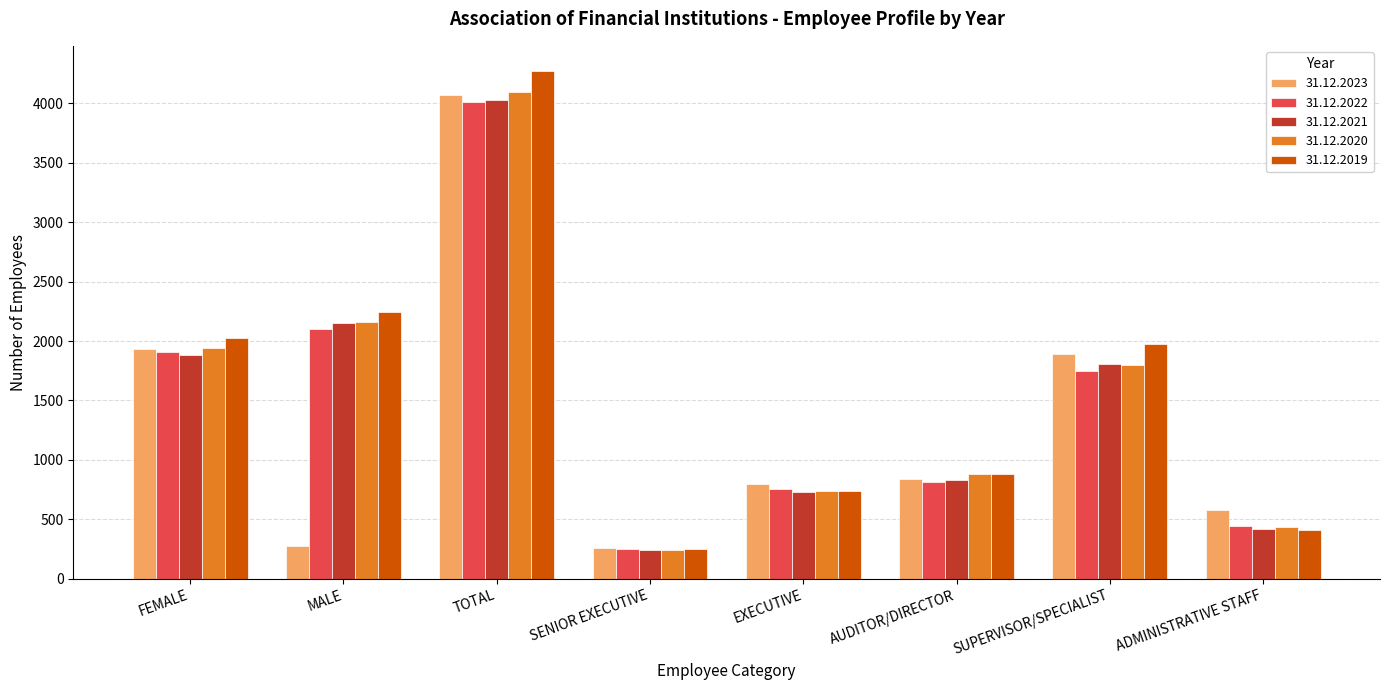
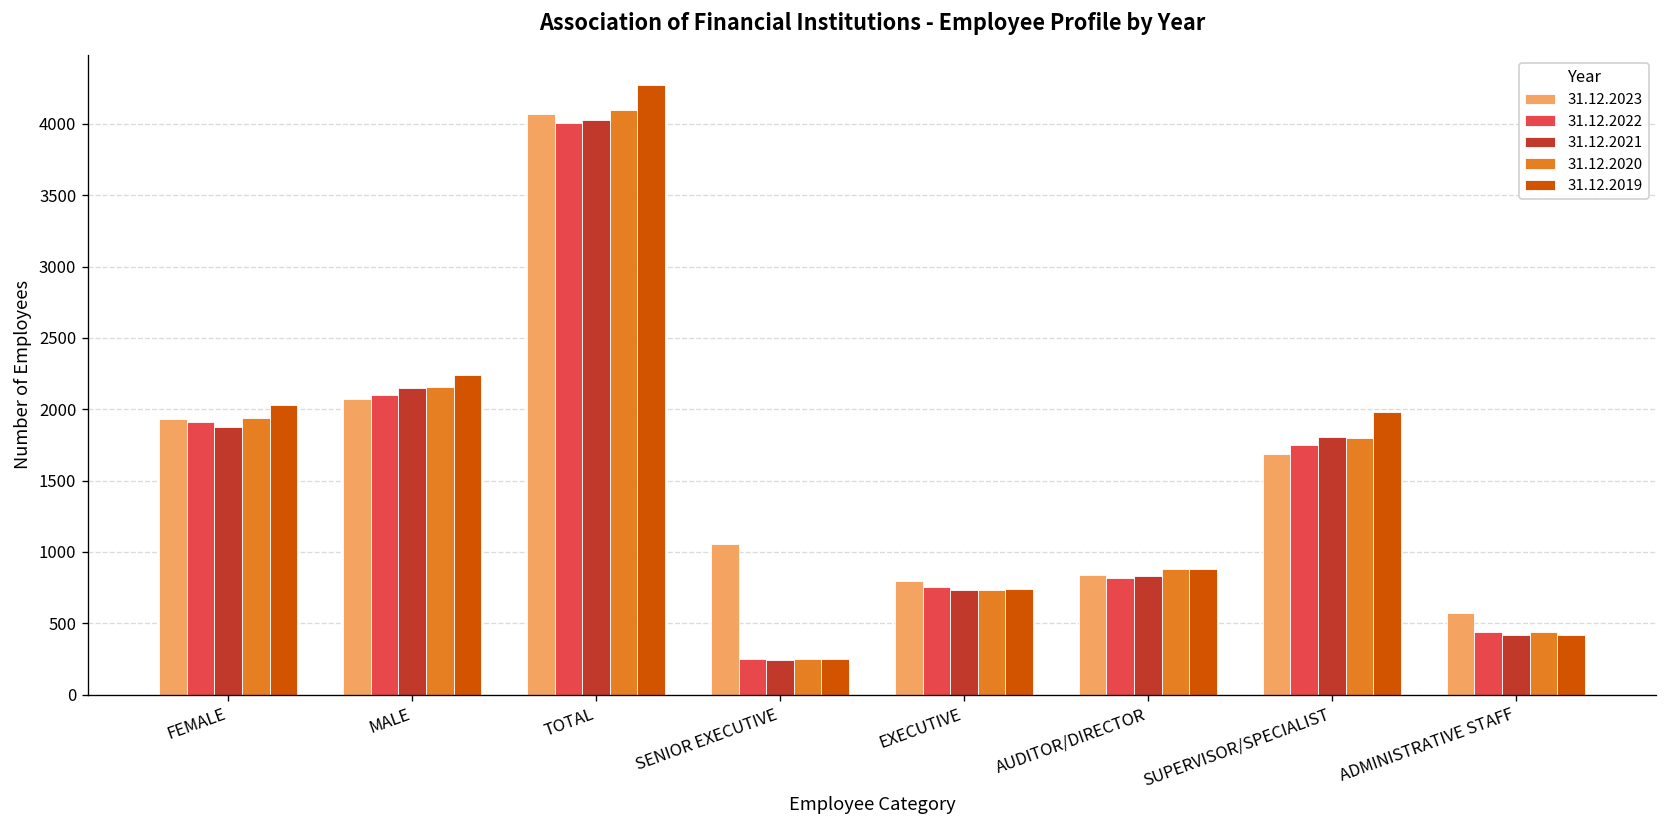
31.12.2023, MALE: 270 -> 2070
31.12.2023, SENIOR EXECUTIVE: 260 -> 1050
31.12.2023, SUPERVISOR/SPECIALIST: 1890 -> 1690
